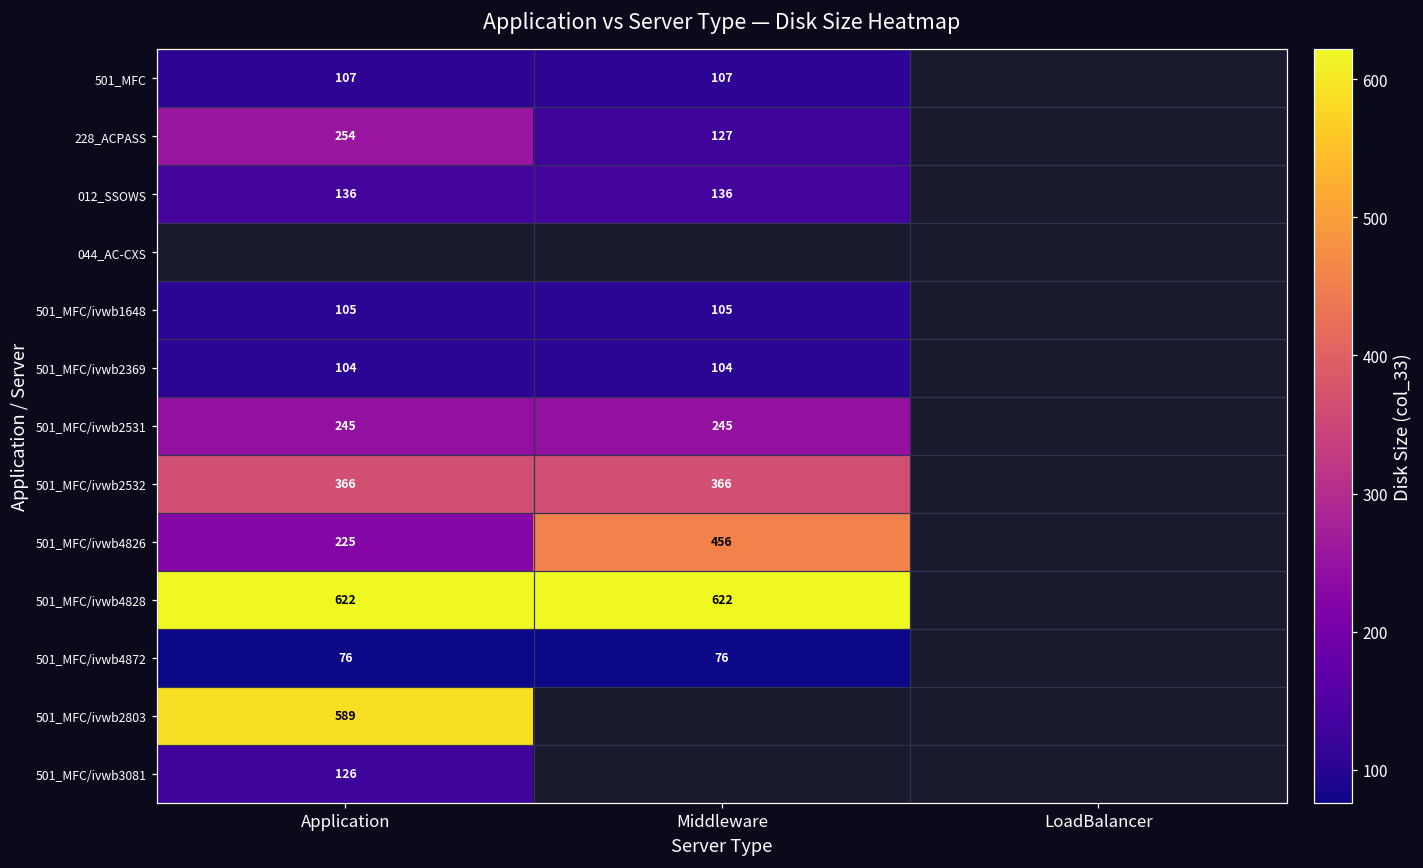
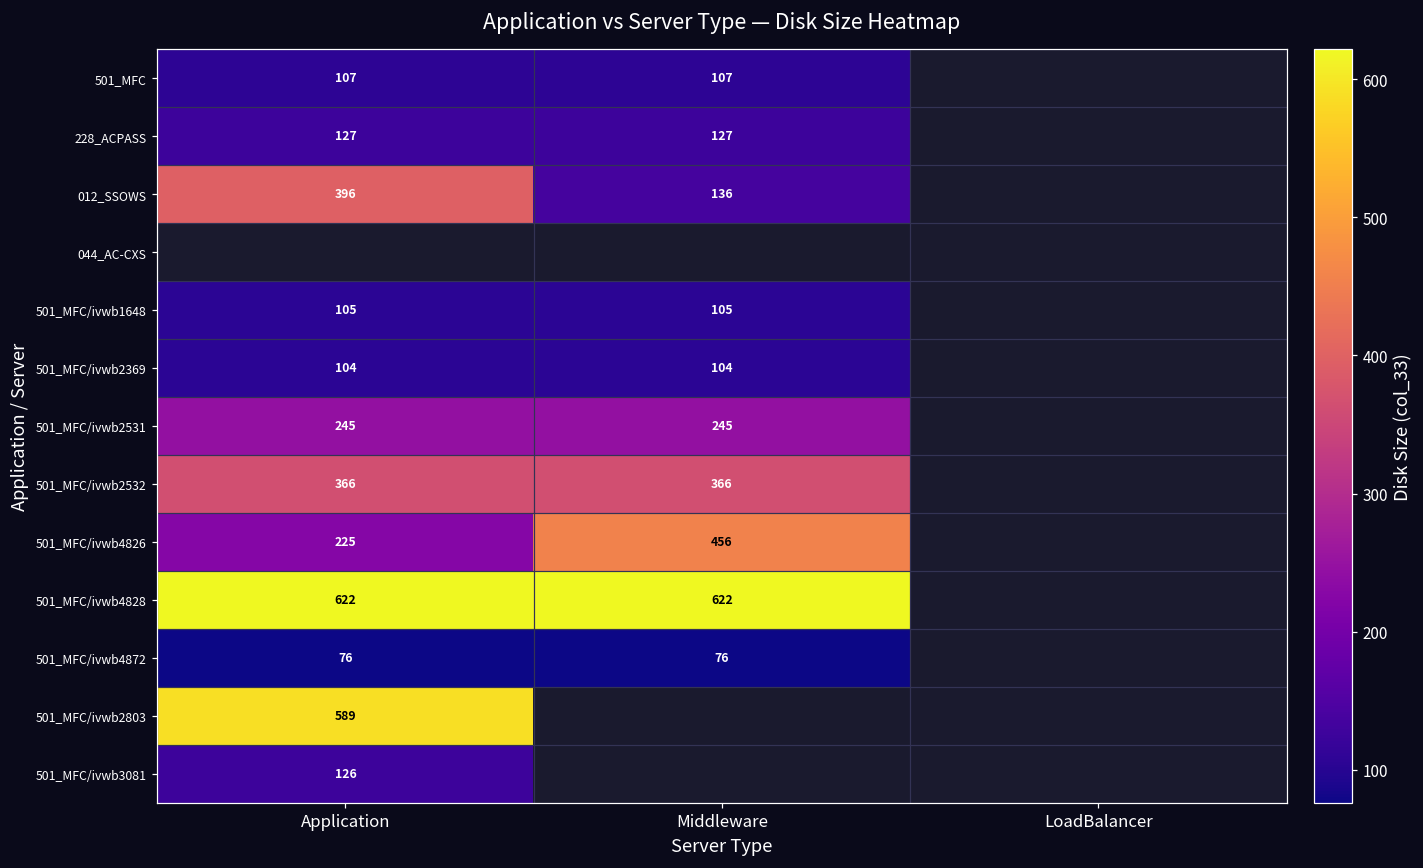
228_ACPASS, Application: 254 -> 127
012_SSOWS, Application: 136 -> 396
